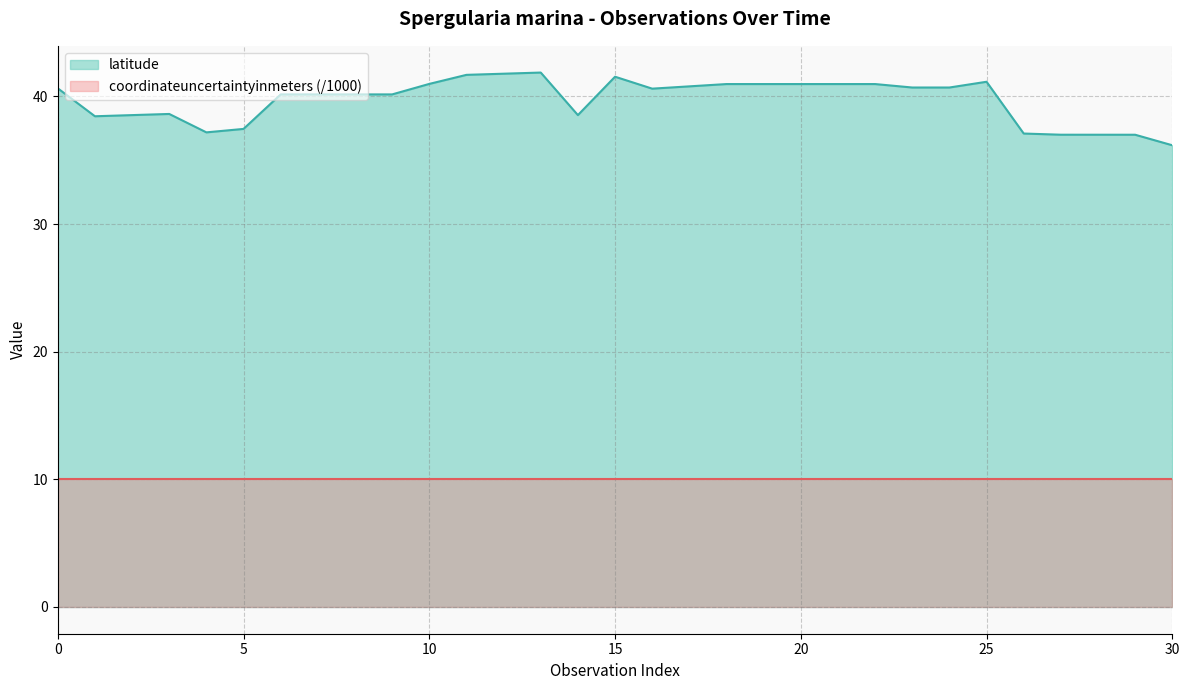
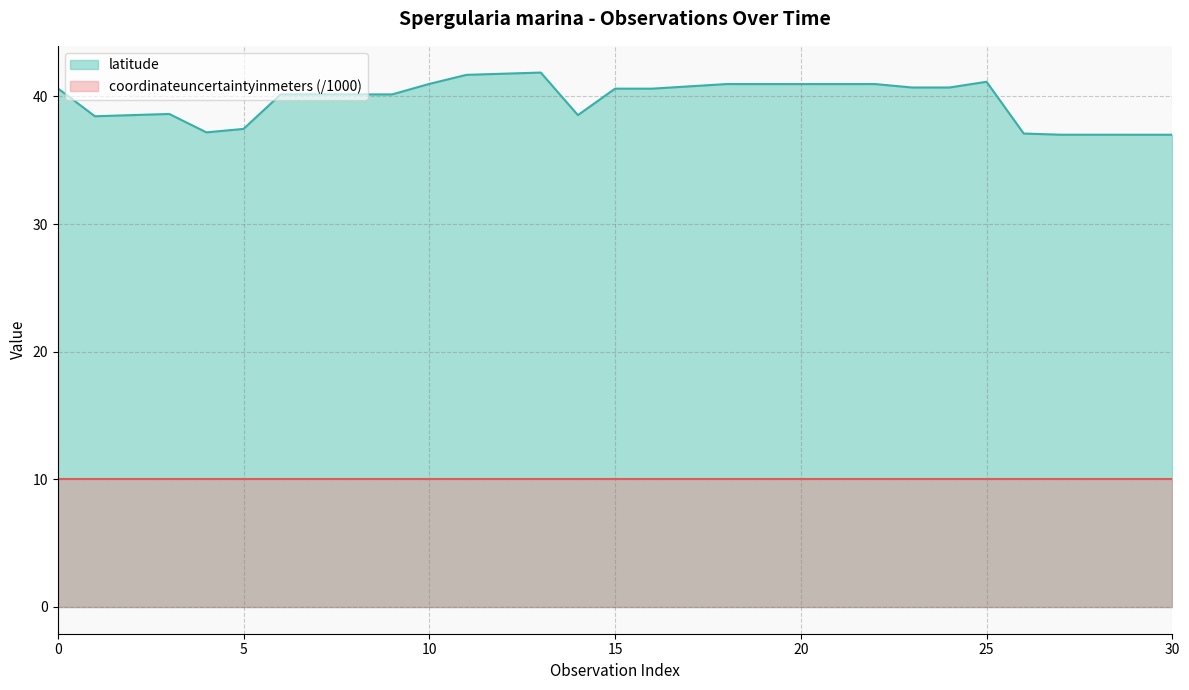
latitude, 15: 41.5 -> 40.6
latitude, 30: 36.2 -> 37.0
